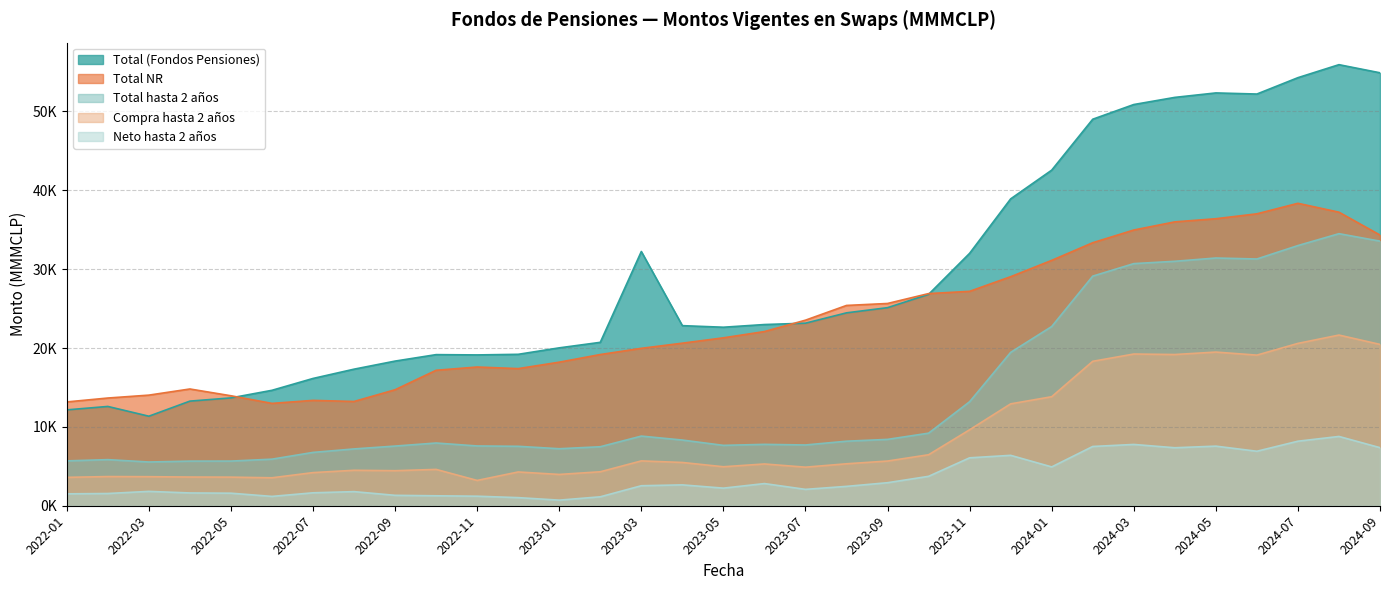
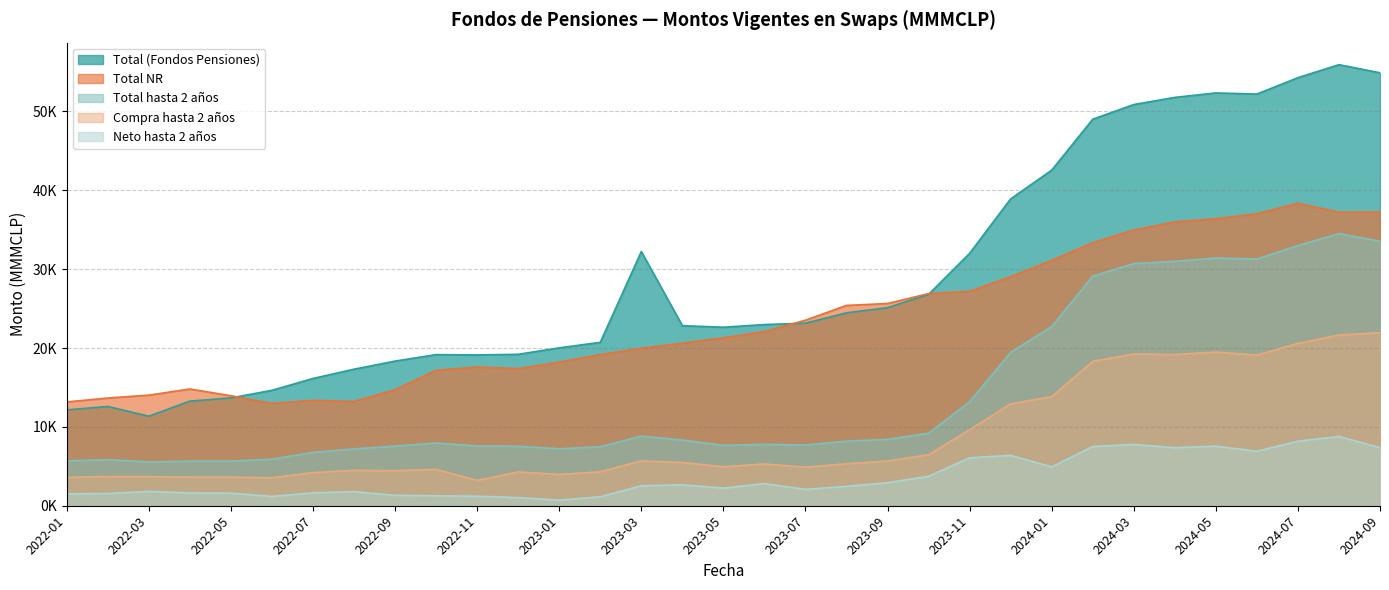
Total NR, 2024-09: 34000 -> 37000
Compra hasta 2 años, 2024-09: 20000 -> 22000
